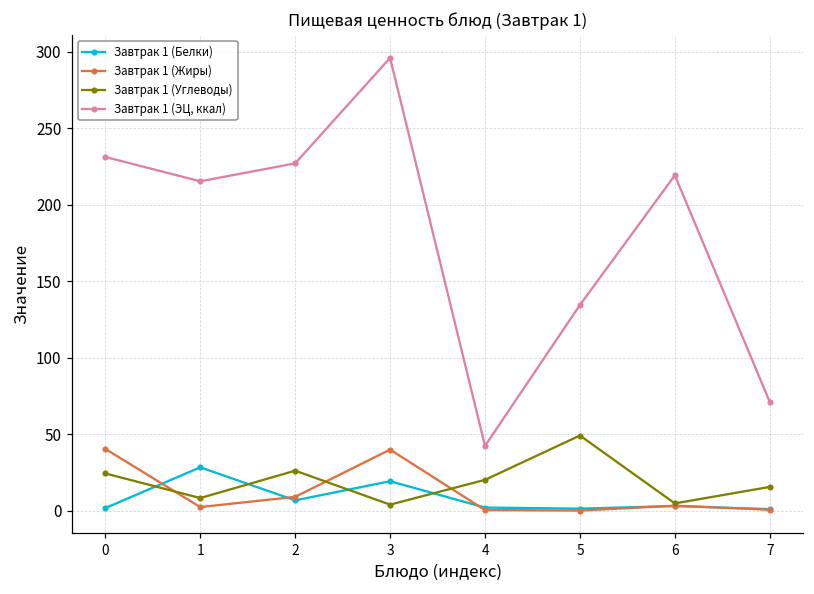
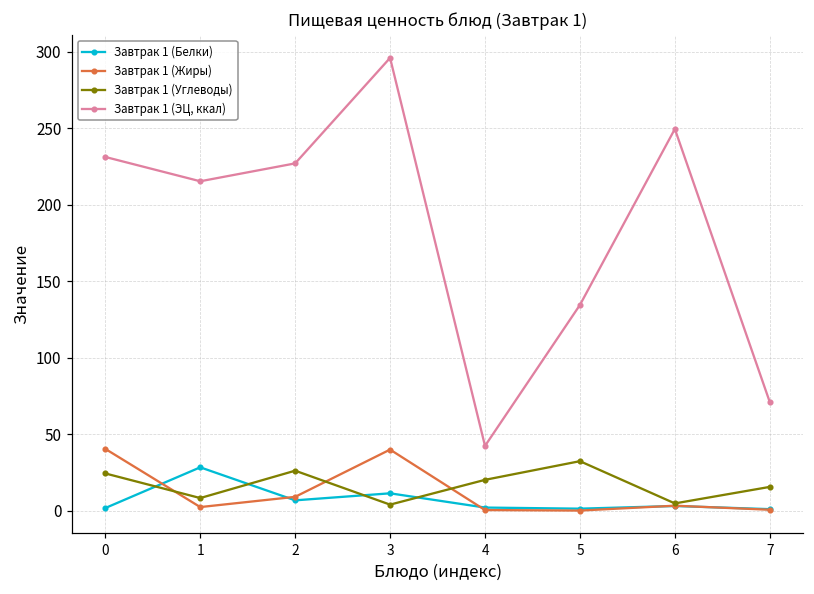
Завтрак 1 (Белки), 3: 19 -> 11
Завтрак 1 (Углеводы), 5: 49 -> 32
Завтрак 1 (ЭЦ, ккал), 6: 219 -> 250
